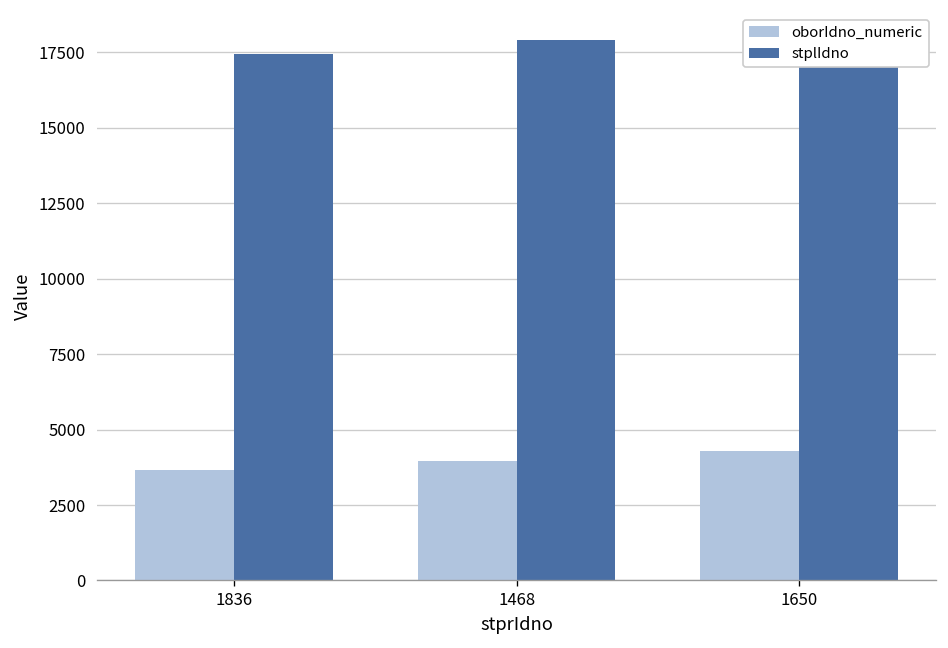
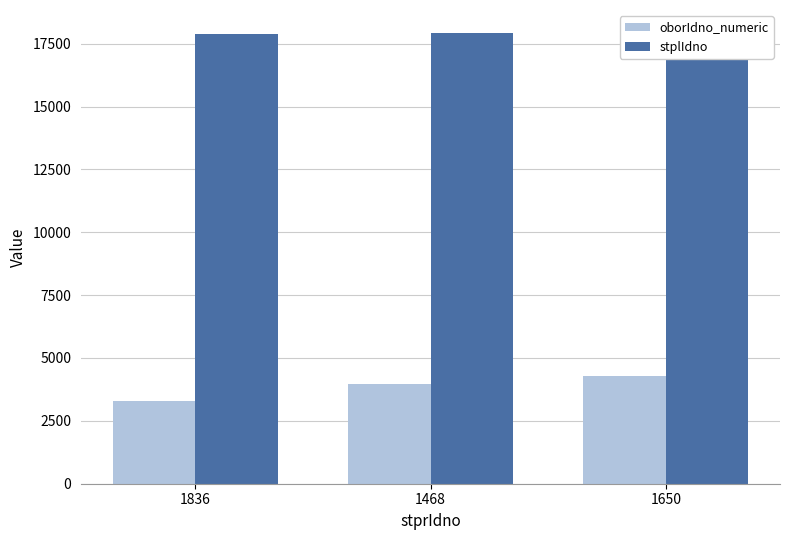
oborIdno_numeric, 1836: 3700 -> 3300
stplIdno, 1836: 17500 -> 17900
